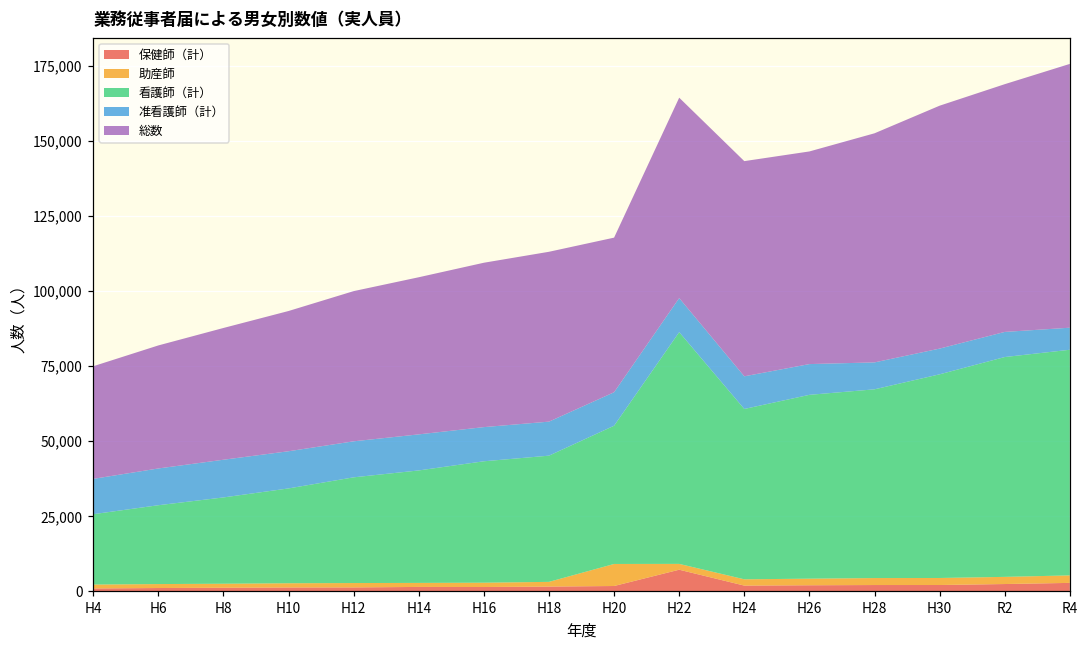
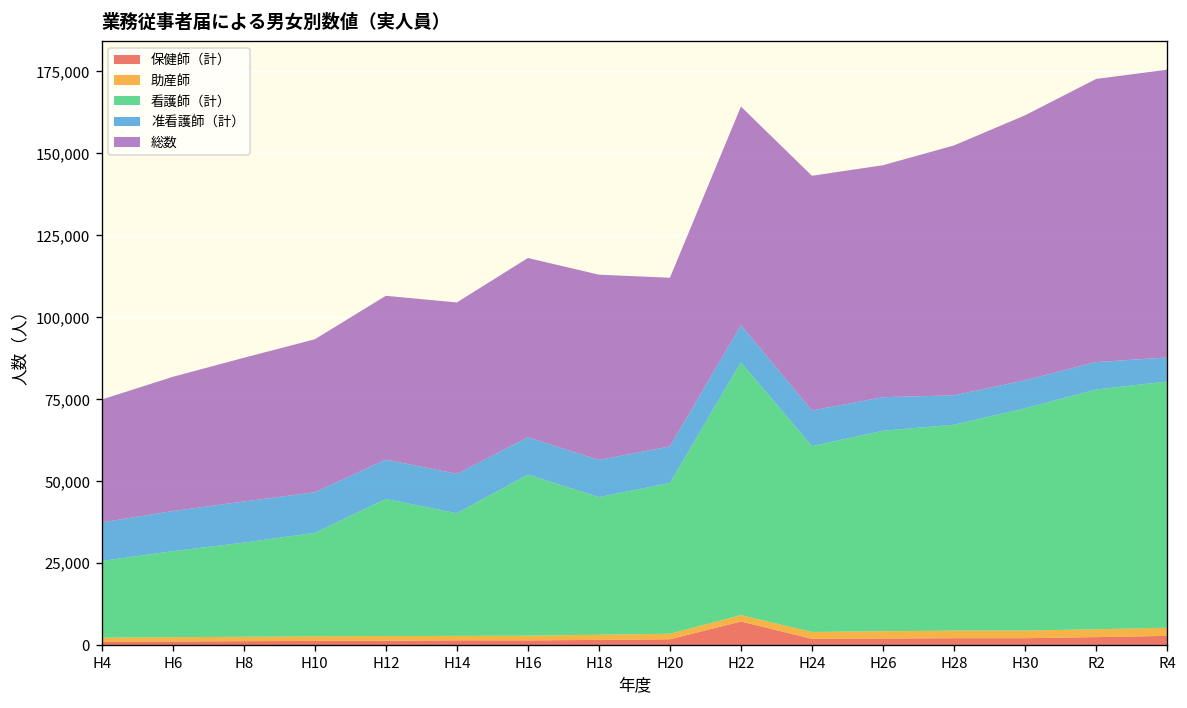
看護師（計）, H12: 35,000 -> 42,000
看護師（計）, H16: 40,000 -> 49,000
助産師, H20: 7,000 -> 2,000
総数, R2: 82,000 -> 86,000
